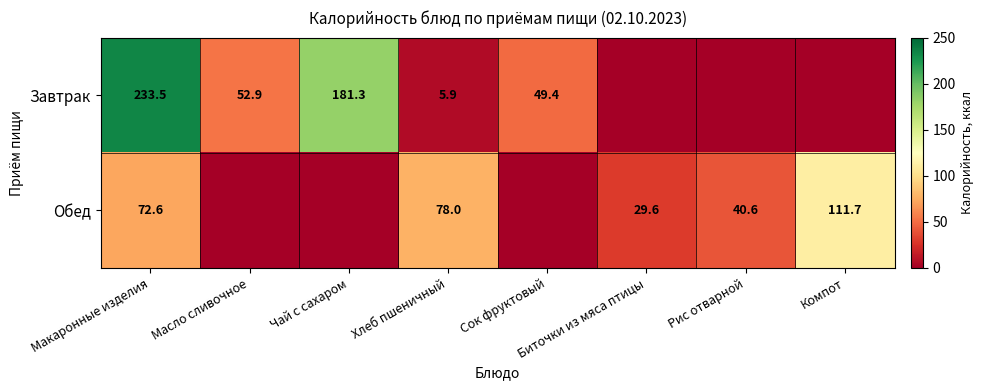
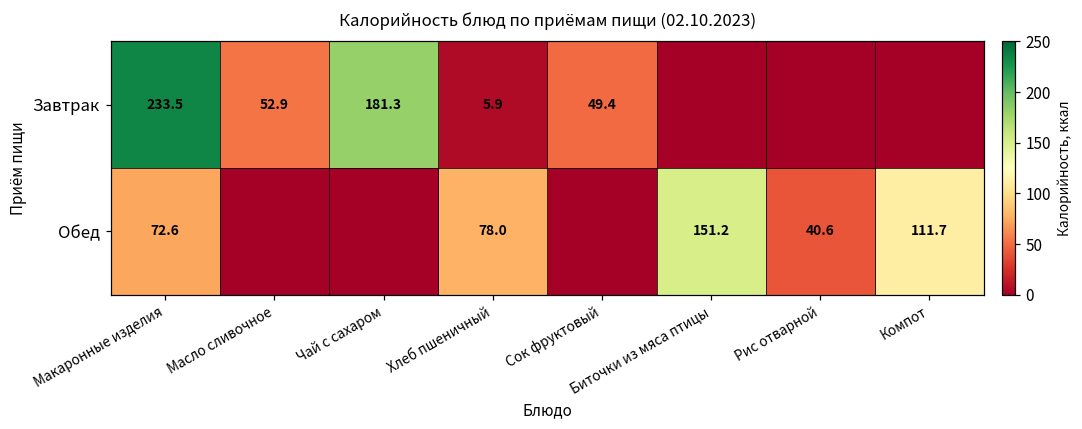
Обед, Биточки из мяса птицы: 29.6 -> 151.2
